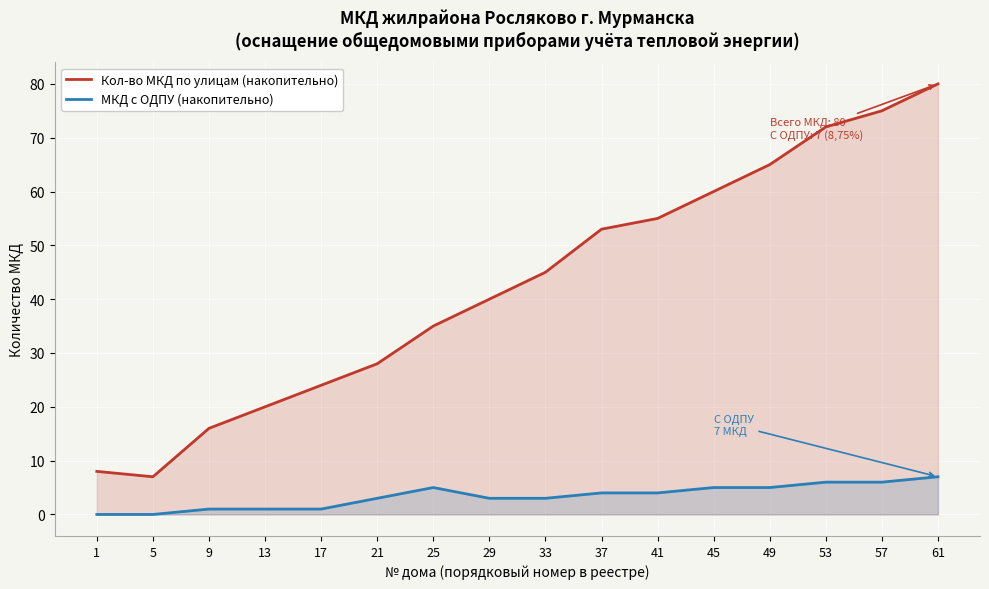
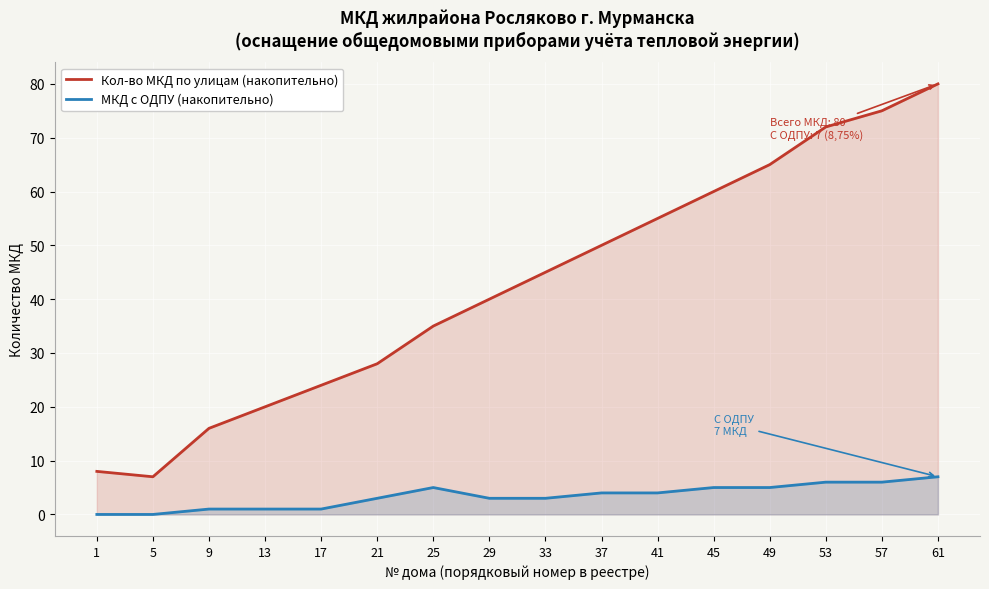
Кол-во МКД по улицам (накопительно), 37: 53 -> 50
